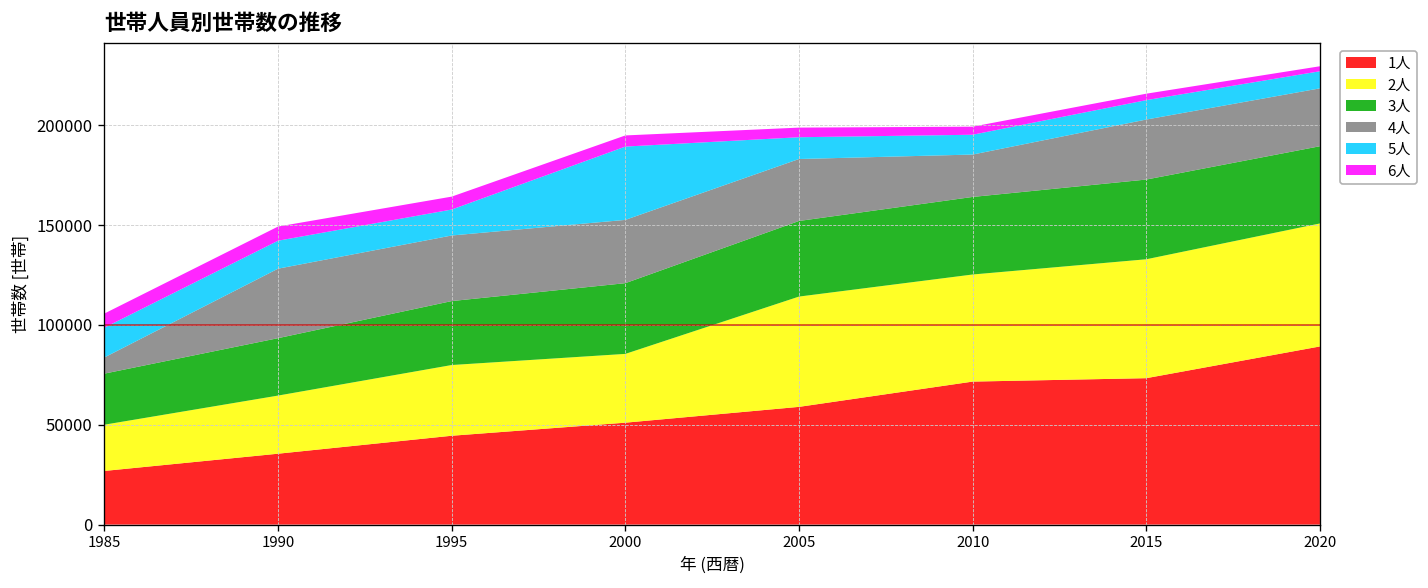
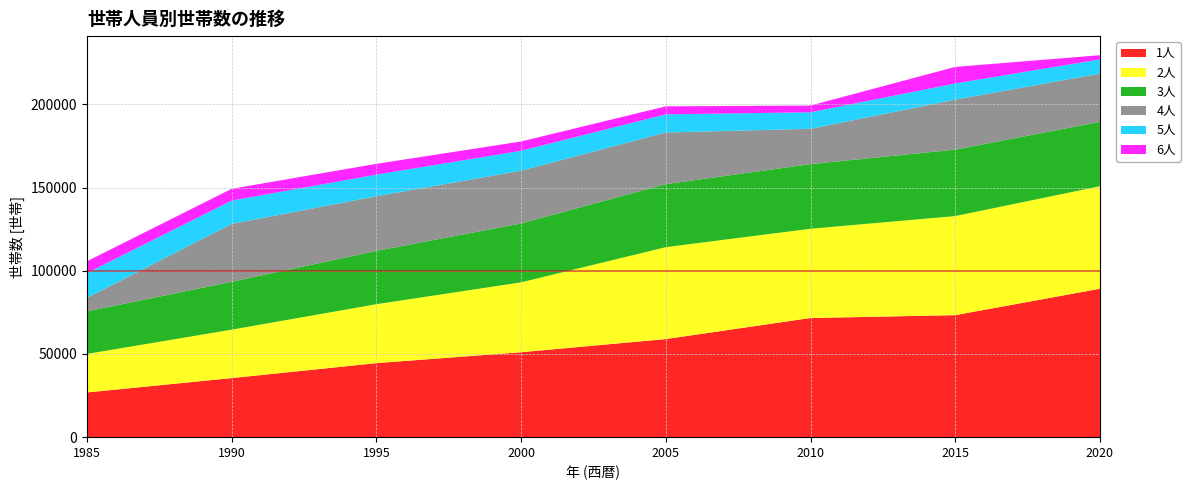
2人, 2000: 34000 -> 42000
5人, 2000: 37000 -> 12000
6人, 2015: 3000 -> 10000
